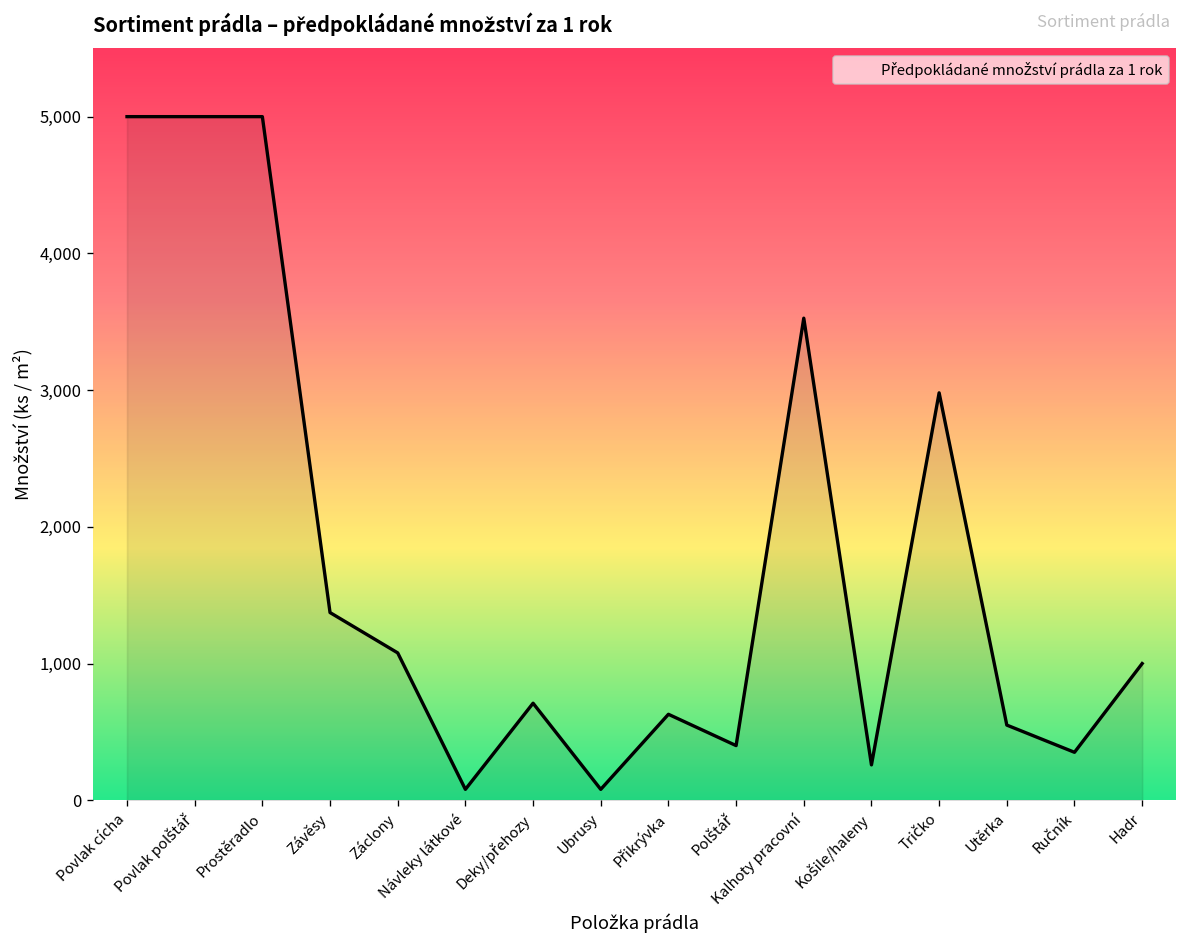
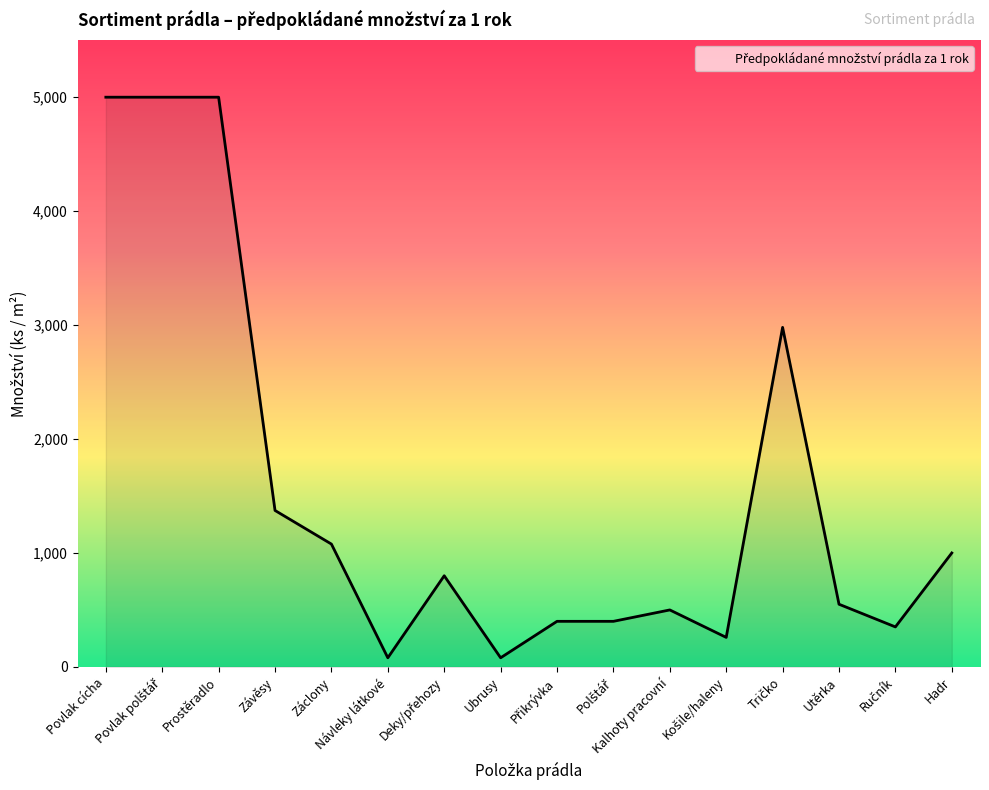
Deky/přehozy: 710 -> 800
Přikrývka: 630 -> 400
Kalhoty pracovní: 3,530 -> 500
